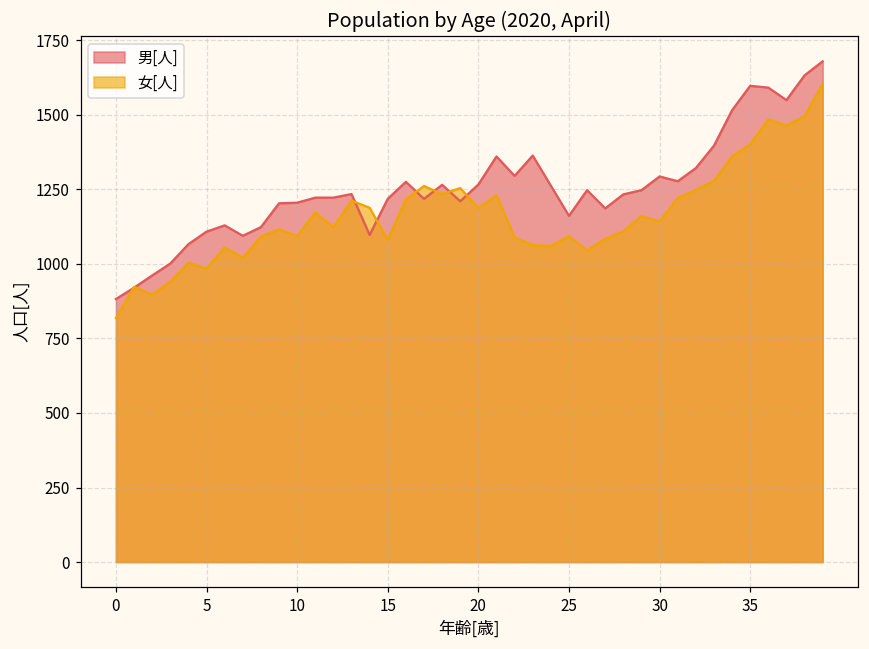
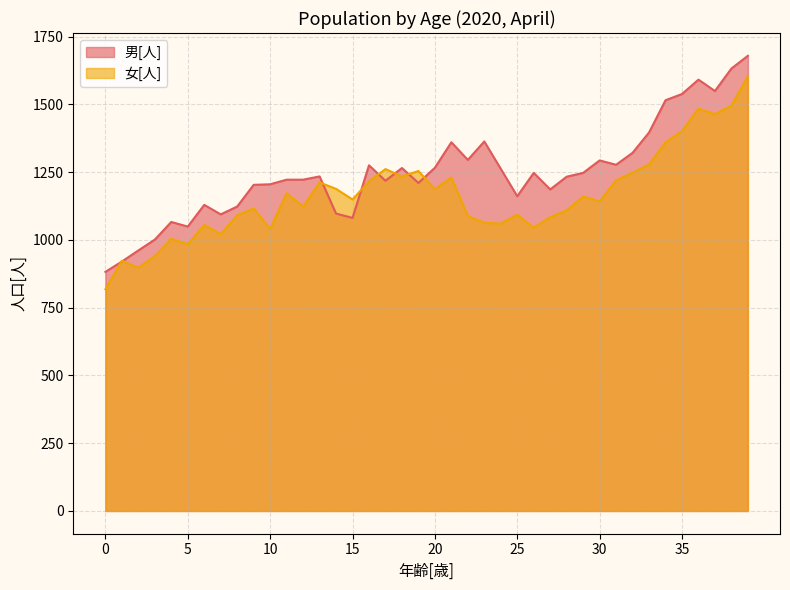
男[人], 5: 1110 -> 1050
女[人], 10: 1090 -> 1040
男[人], 15: 1220 -> 1080
女[人], 15: 1080 -> 1150
男[人], 35: 1600 -> 1540
